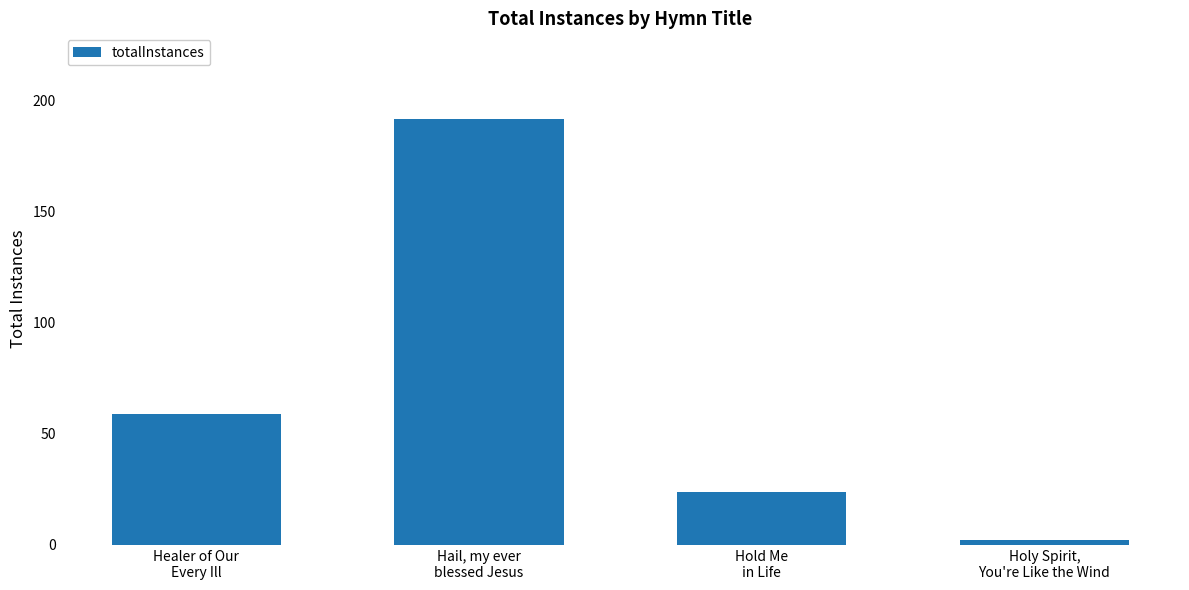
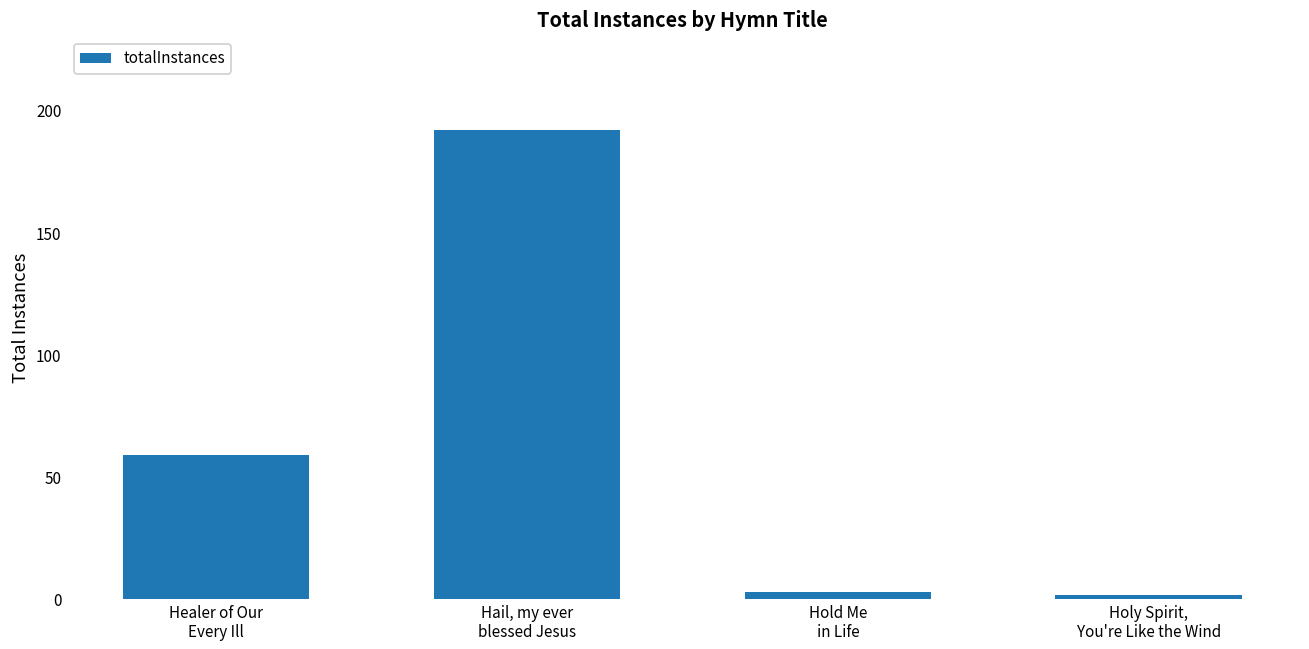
Hold Me in Life: 24 -> 3
